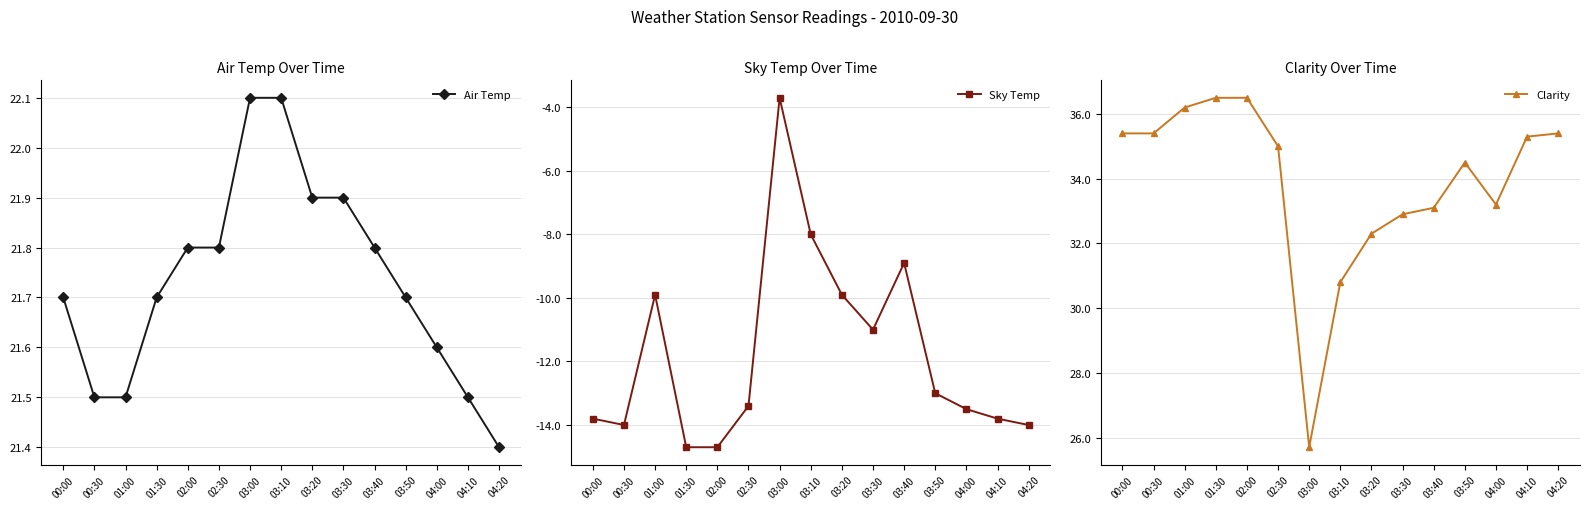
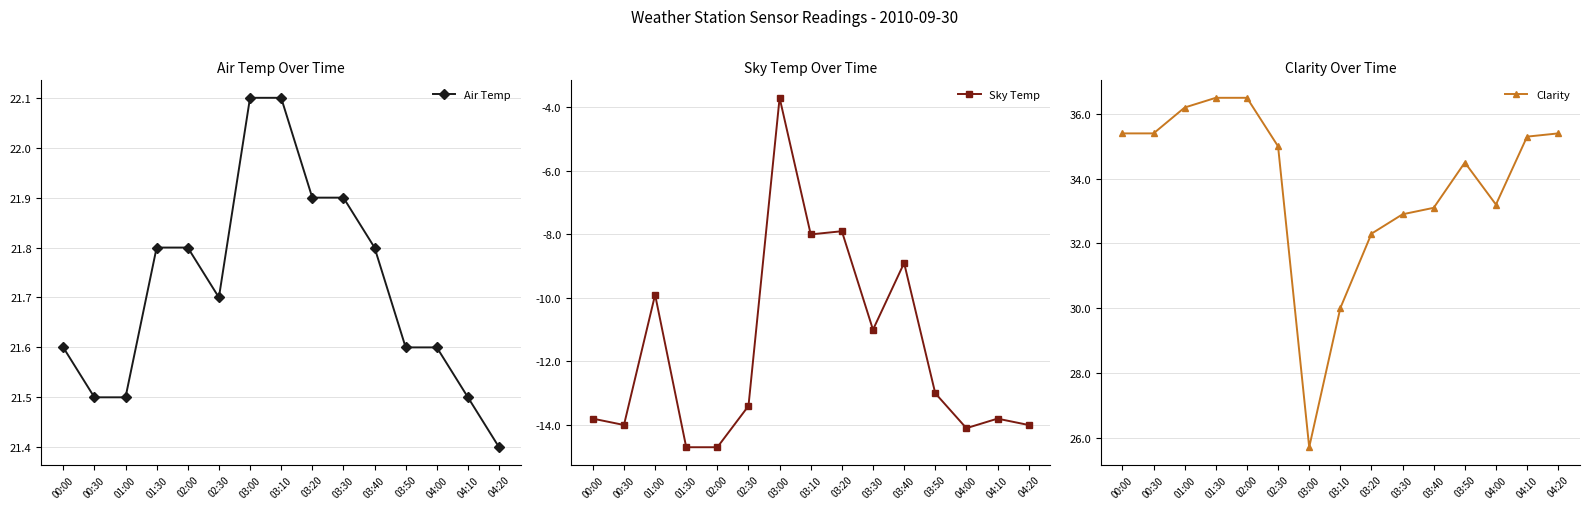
Air Temp Over Time, 00:00: 21.7 -> 21.6
Air Temp Over Time, 01:30: 21.7 -> 21.8
Air Temp Over Time, 02:30: 21.8 -> 21.7
Air Temp Over Time, 03:50: 21.7 -> 21.6
Sky Temp Over Time, 03:20: -9.9 -> -7.9
Sky Temp Over Time, 04:00: -13.5 -> -14.1
Clarity Over Time, 03:10: 30.8 -> 30.0
